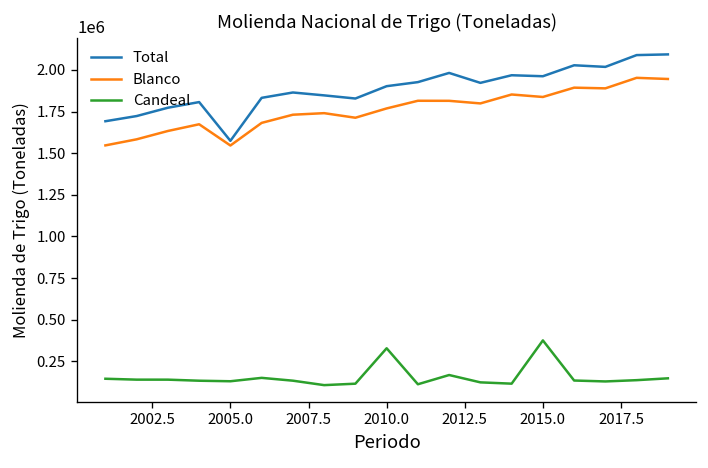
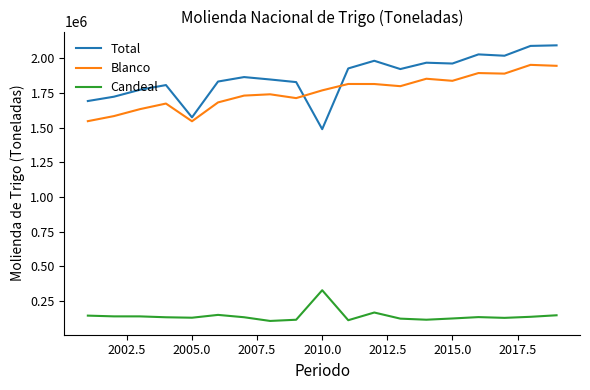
Total, 2010.0: 1900000 -> 1490000
Candeal, 2015.0: 380000 -> 120000
